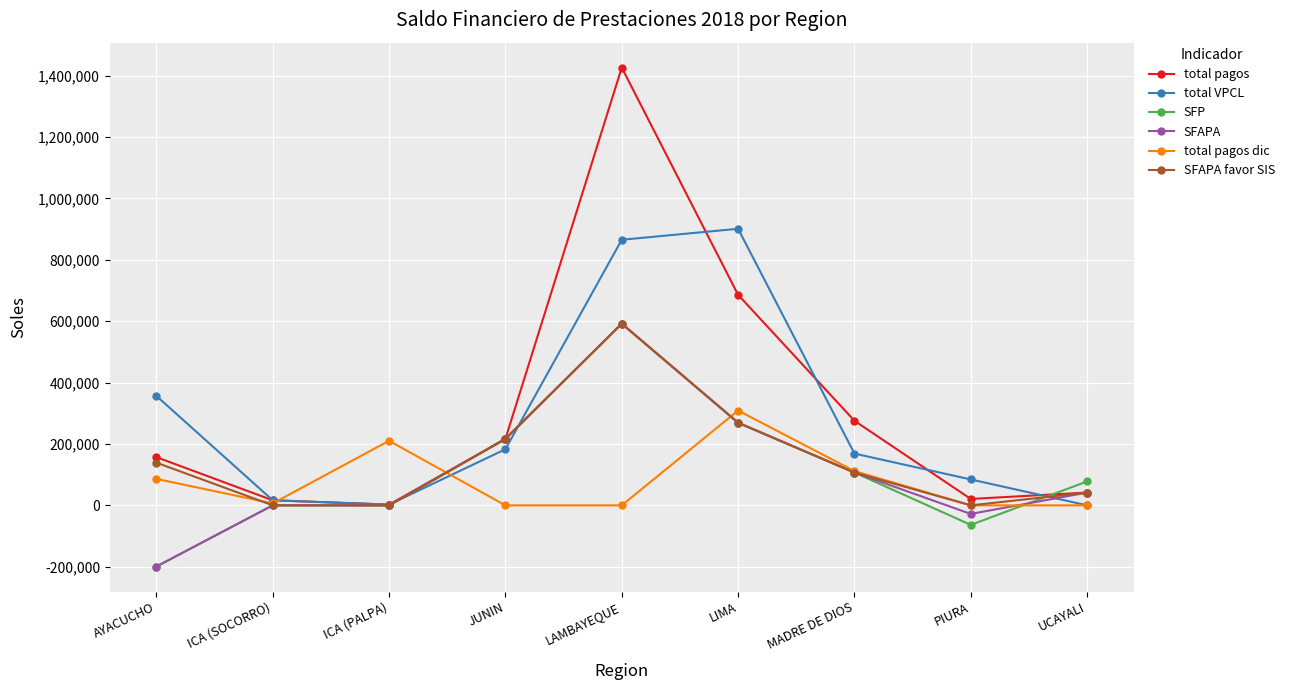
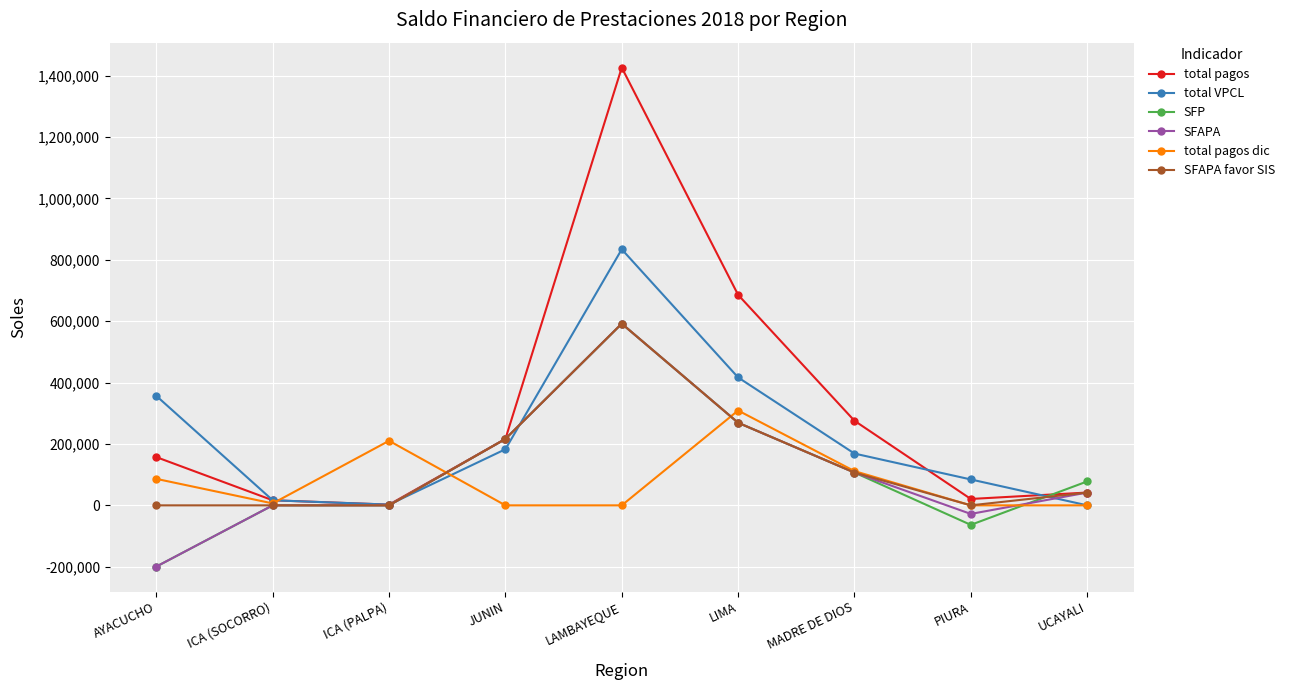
SFAPA favor SIS, AYACUCHO: 140,000 -> 0
total VPCL, LAMBAYEQUE: 870,000 -> 830,000
total VPCL, LIMA: 900,000 -> 420,000
